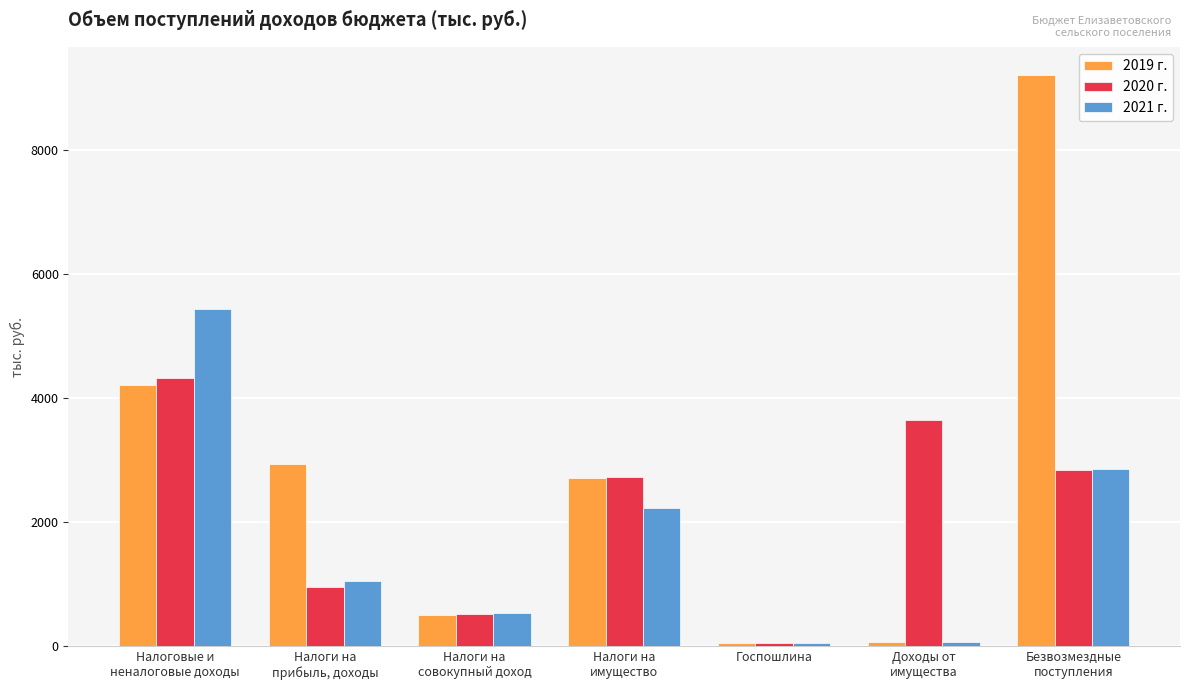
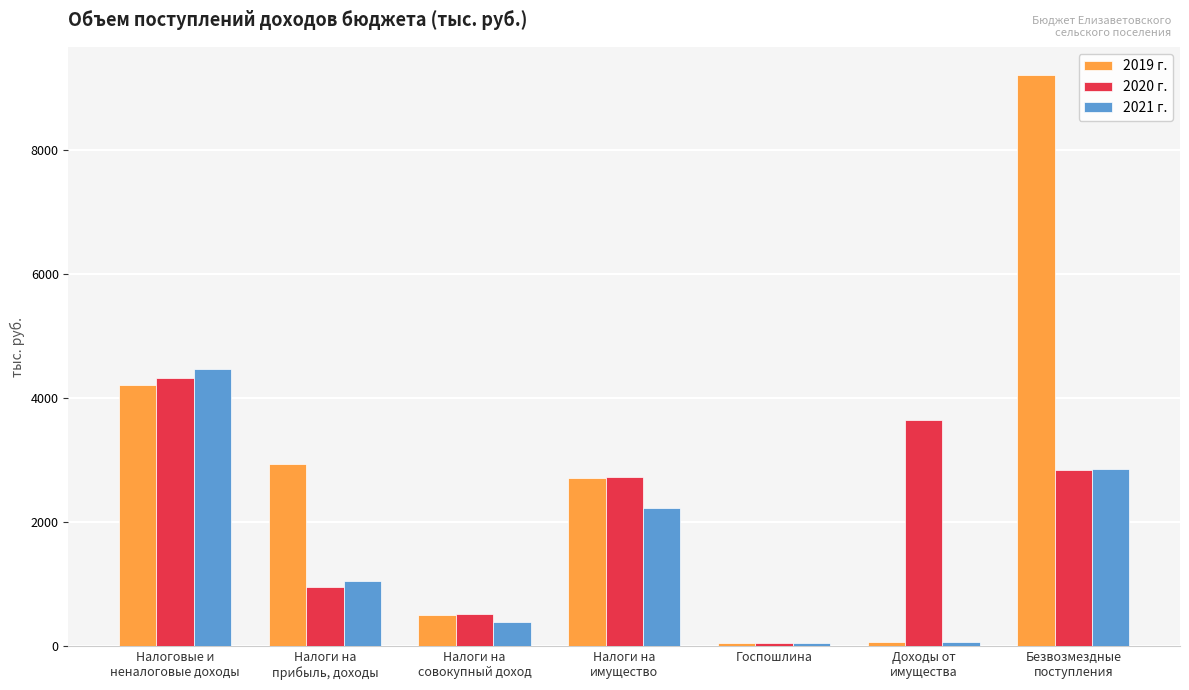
2021 г., Налоговые и неналоговые доходы: 5400 -> 4500
2021 г., Налоги на совокупный доход: 500 -> 400
